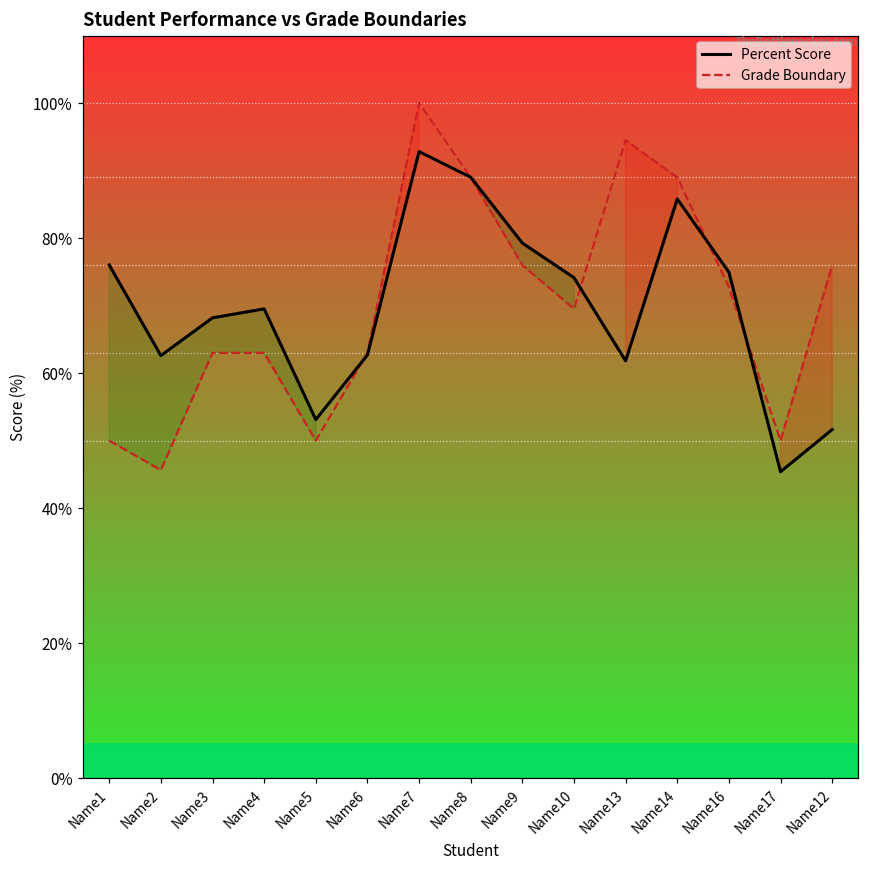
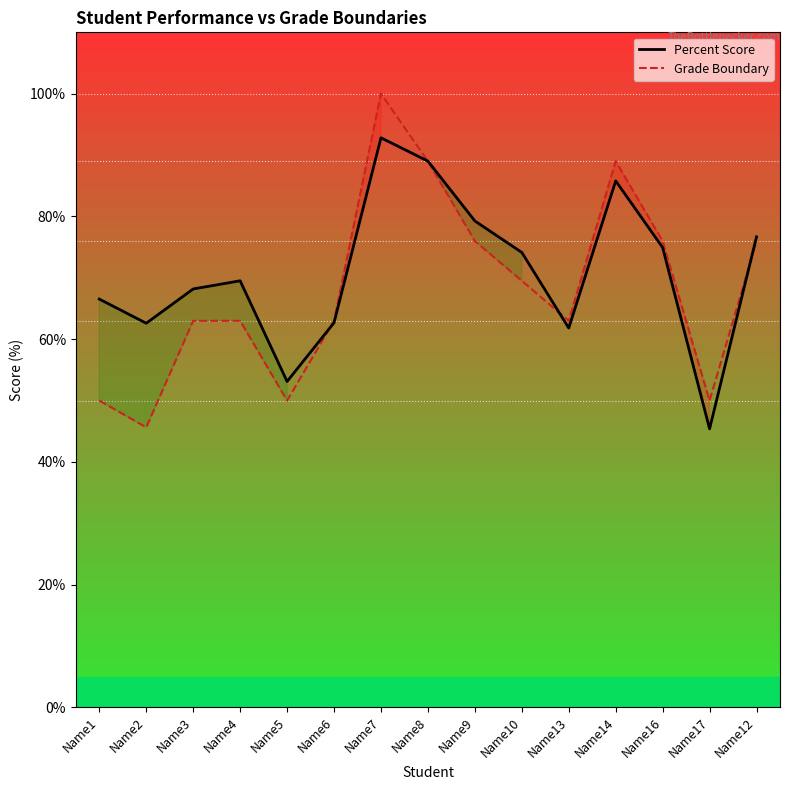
Percent Score, Name1: 76% -> 67%
Grade Boundary, Name13: 95% -> 63%
Grade Boundary, Name16: 73% -> 76%
Percent Score, Name12: 52% -> 77%
